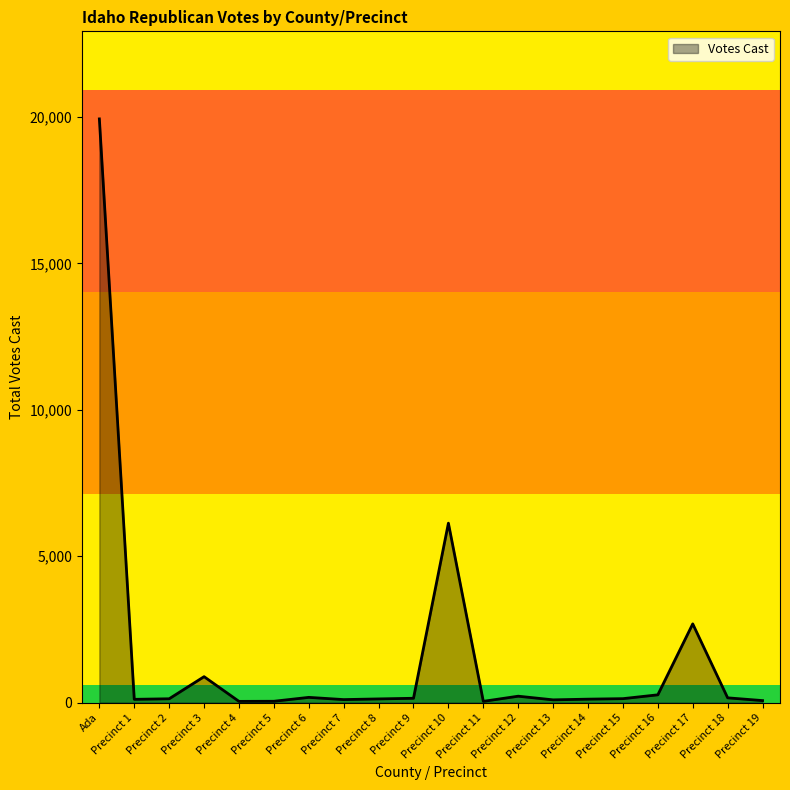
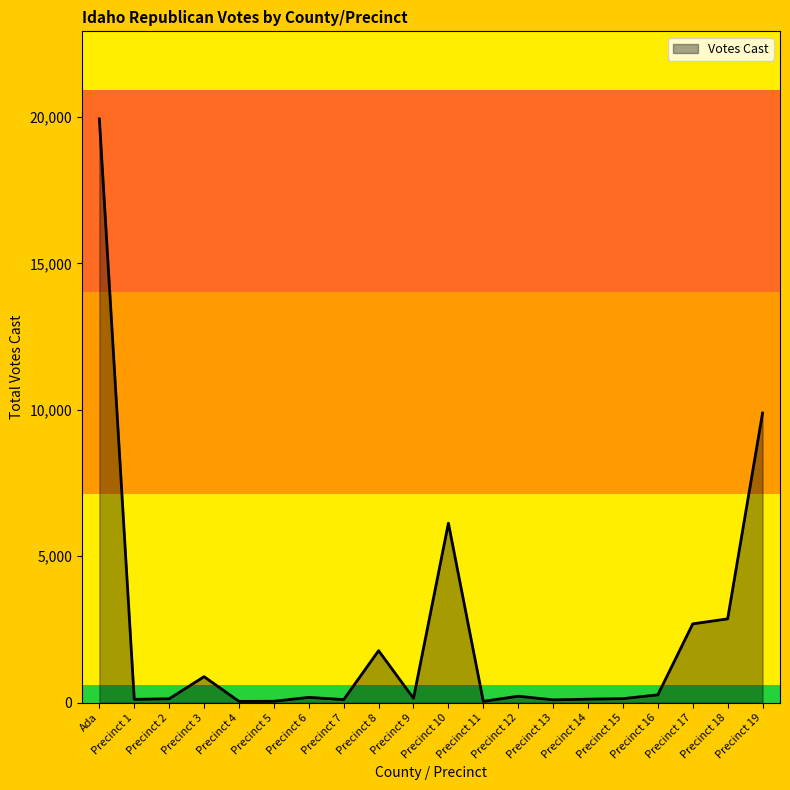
Precinct 8: 100 -> 1,800
Precinct 18: 200 -> 2,900
Precinct 19: 100 -> 9,900
